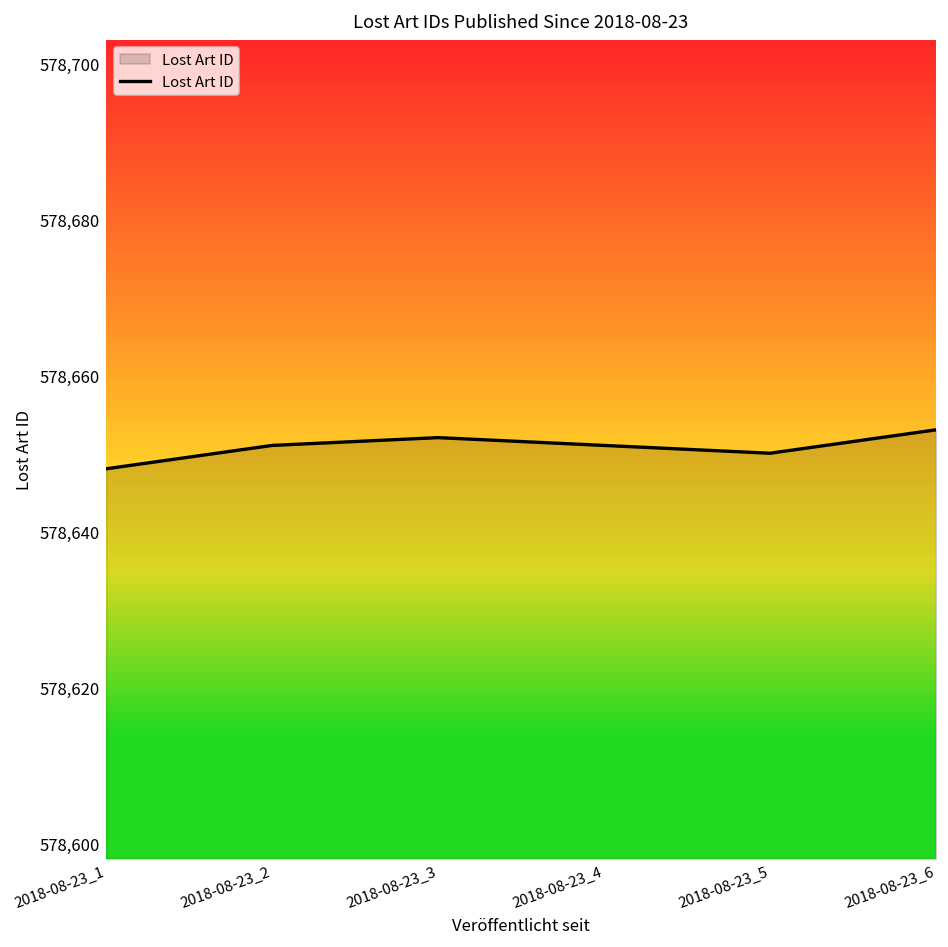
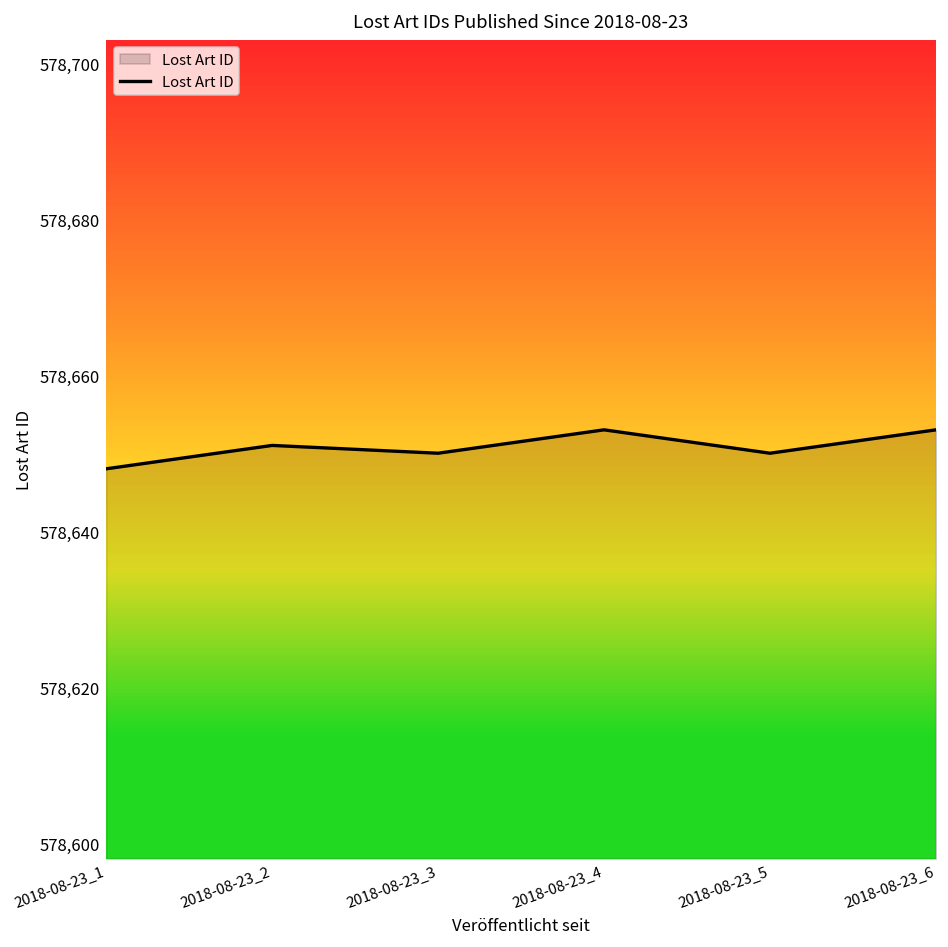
2018-08-23_3: 578,652 -> 578,650
2018-08-23_4: 578,651 -> 578,653
